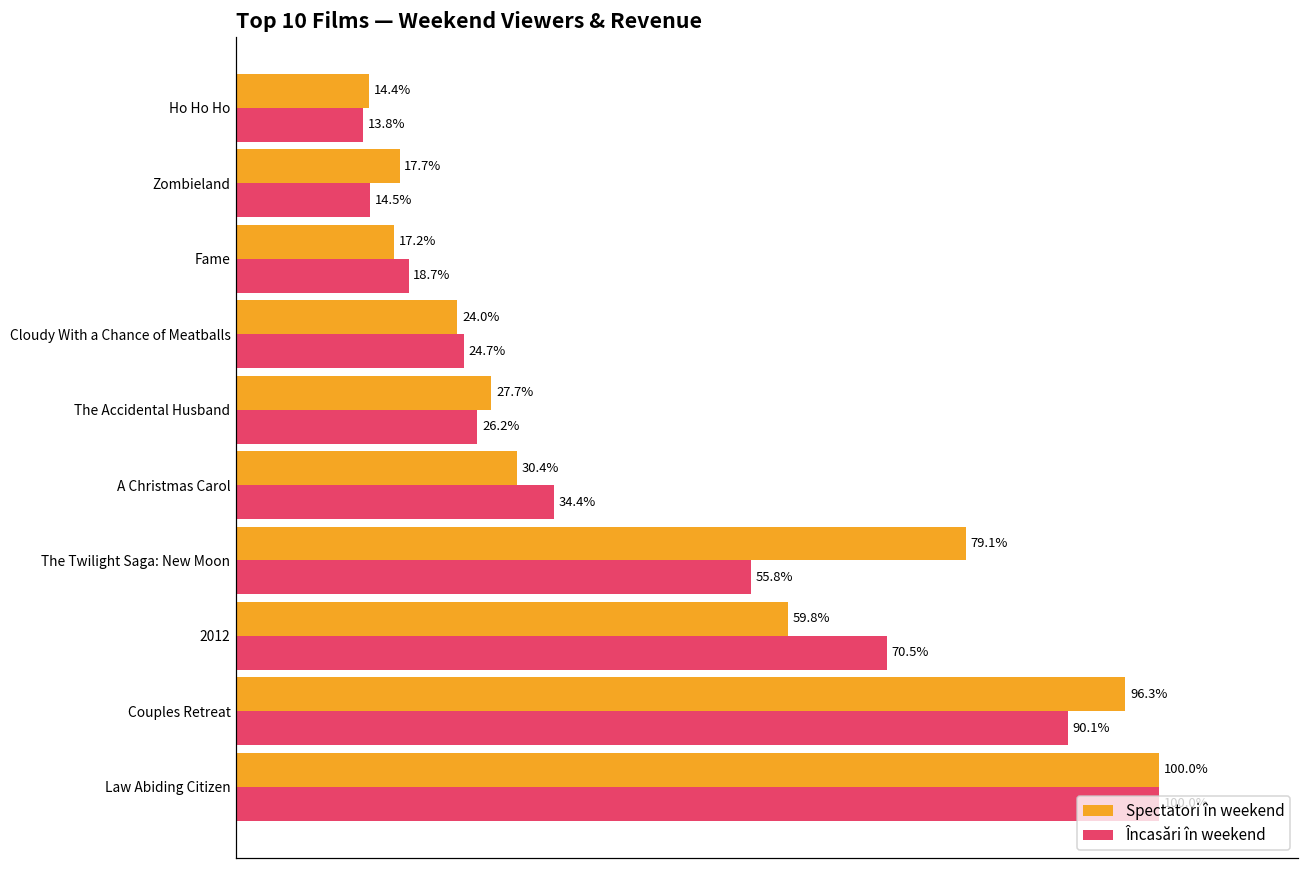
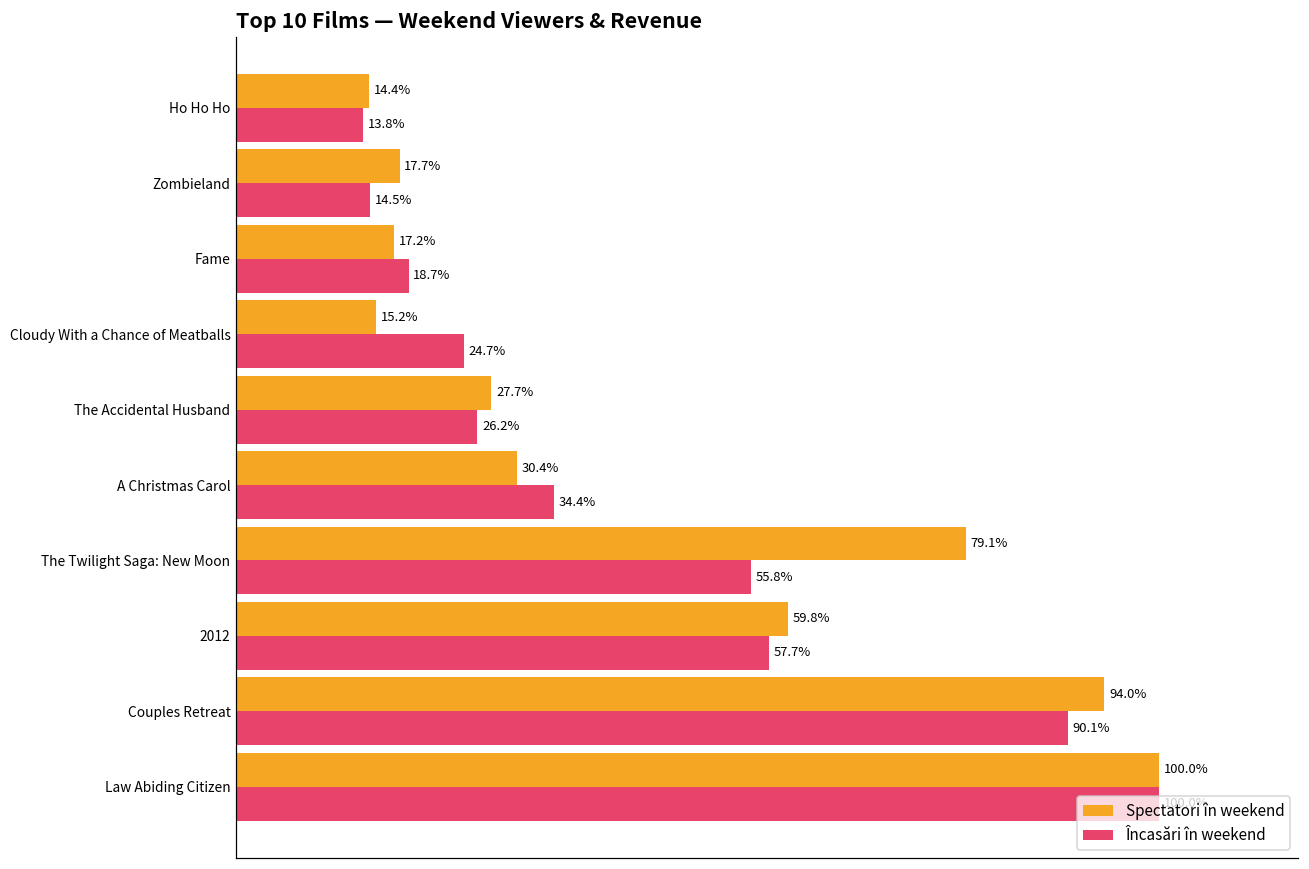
Spectatori în weekend, Cloudy With a Chance of Meatballs: 24.0% -> 15.2%
Încasări în weekend, 2012: 70.5% -> 57.7%
Spectatori în weekend, Couples Retreat: 96.3% -> 94.0%
